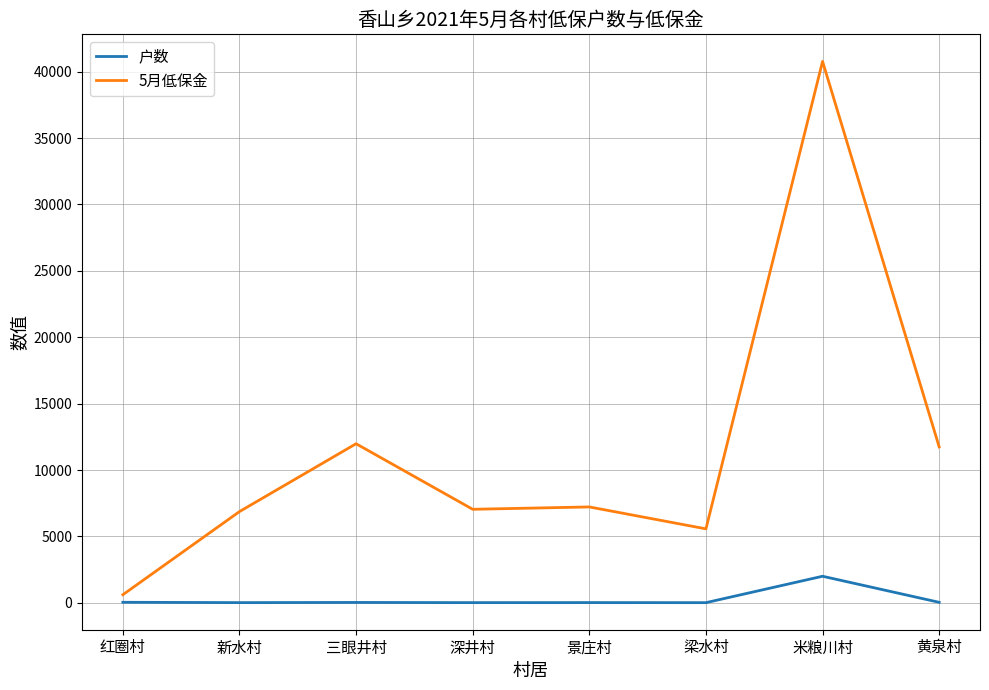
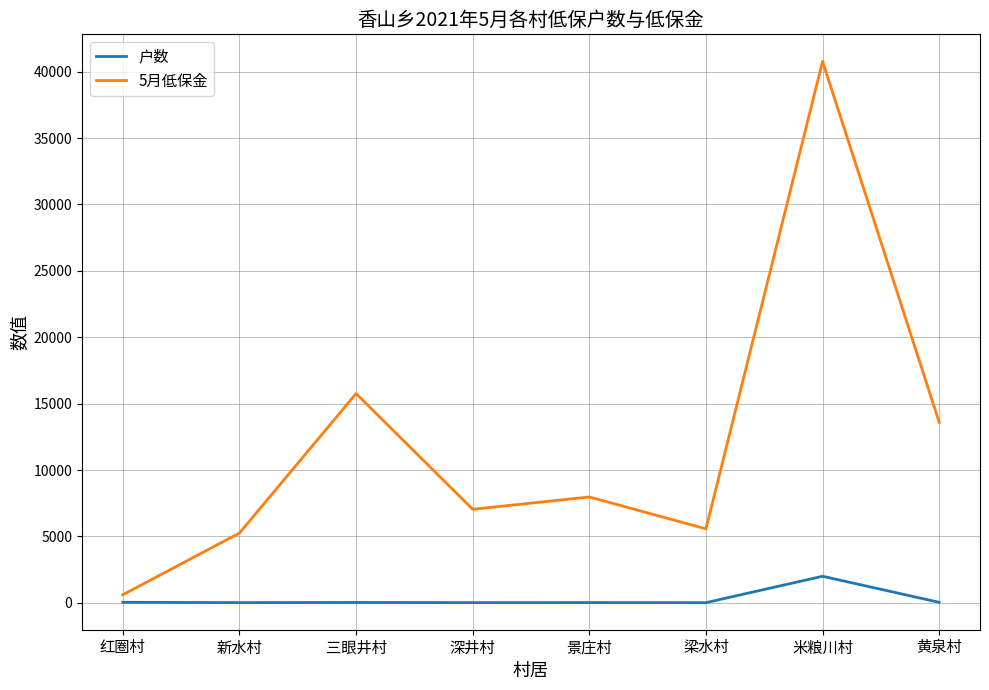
5月低保金, 新水村: 6900 -> 5300
5月低保金, 三眼井村: 12000 -> 15800
5月低保金, 景庄村: 7200 -> 8000
5月低保金, 黄泉村: 11700 -> 13600
